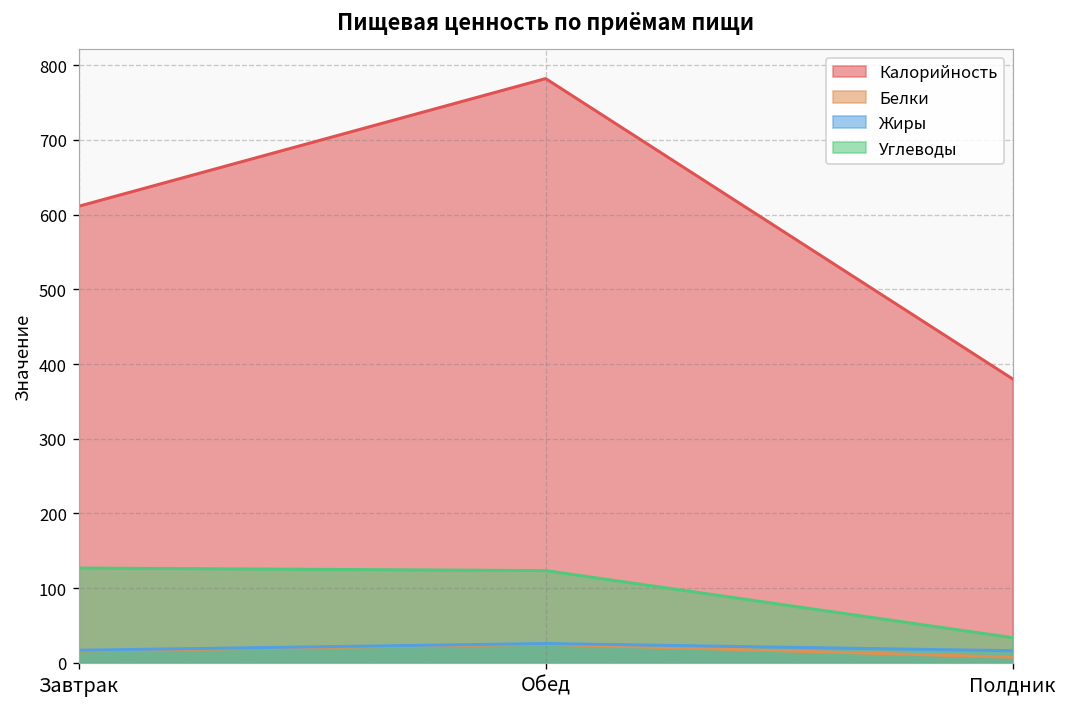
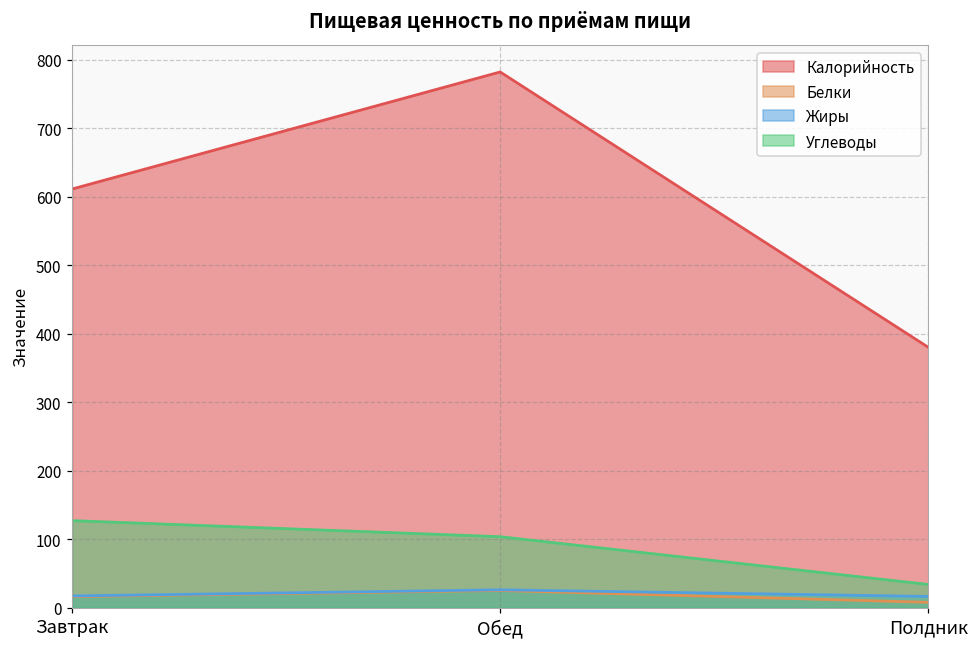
Углеводы, Обед: 120 -> 100
